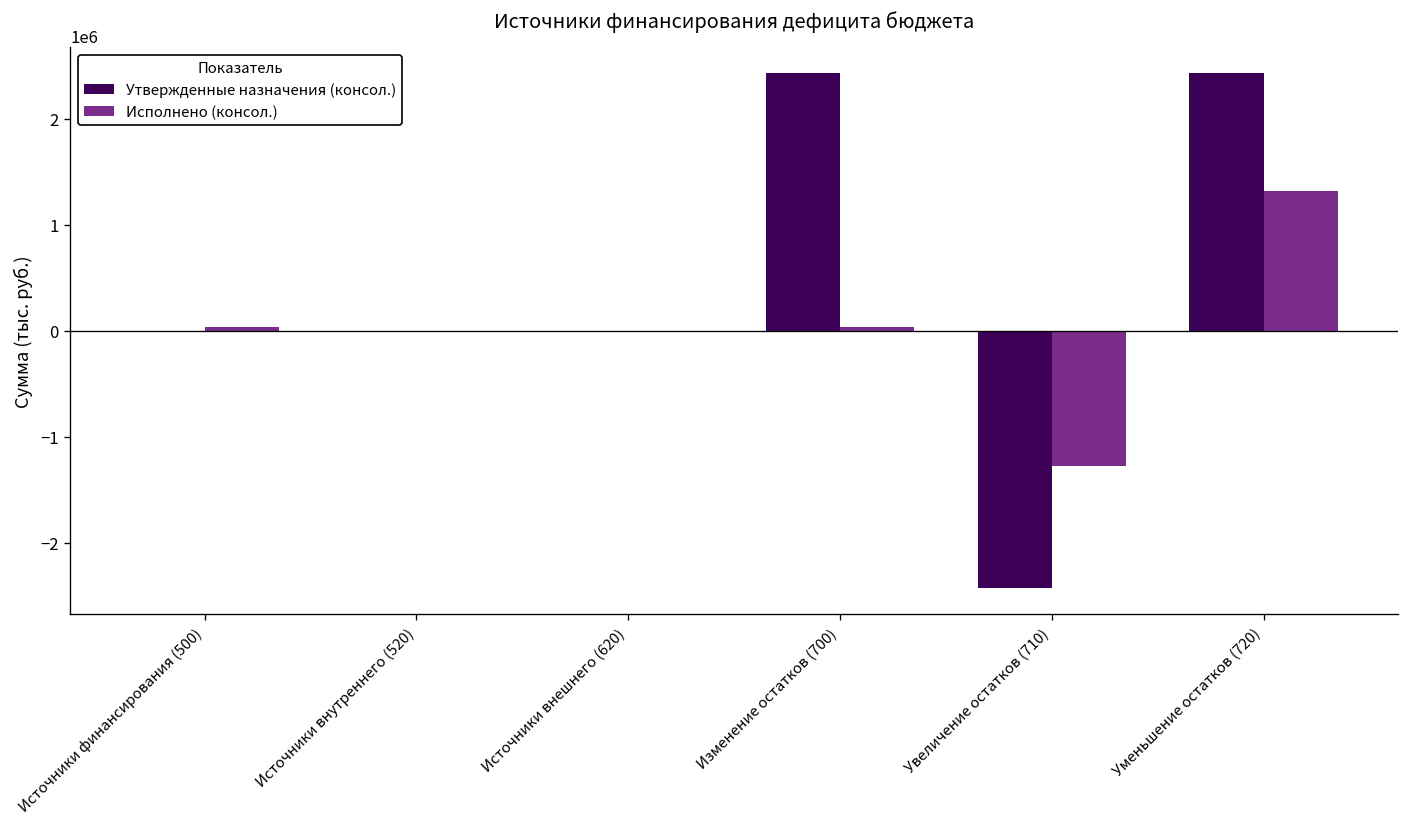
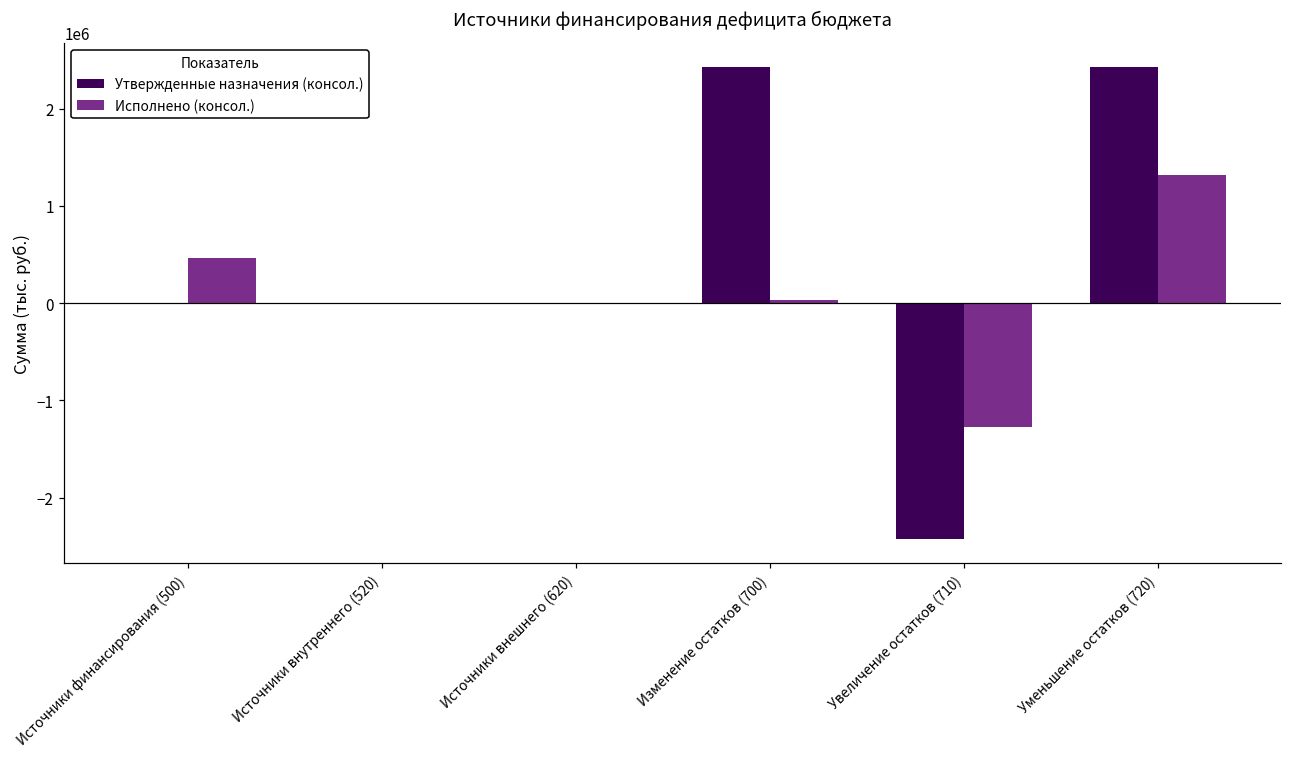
Исполнено (консол.), Источники финансирования (500): 0 -> 500000
